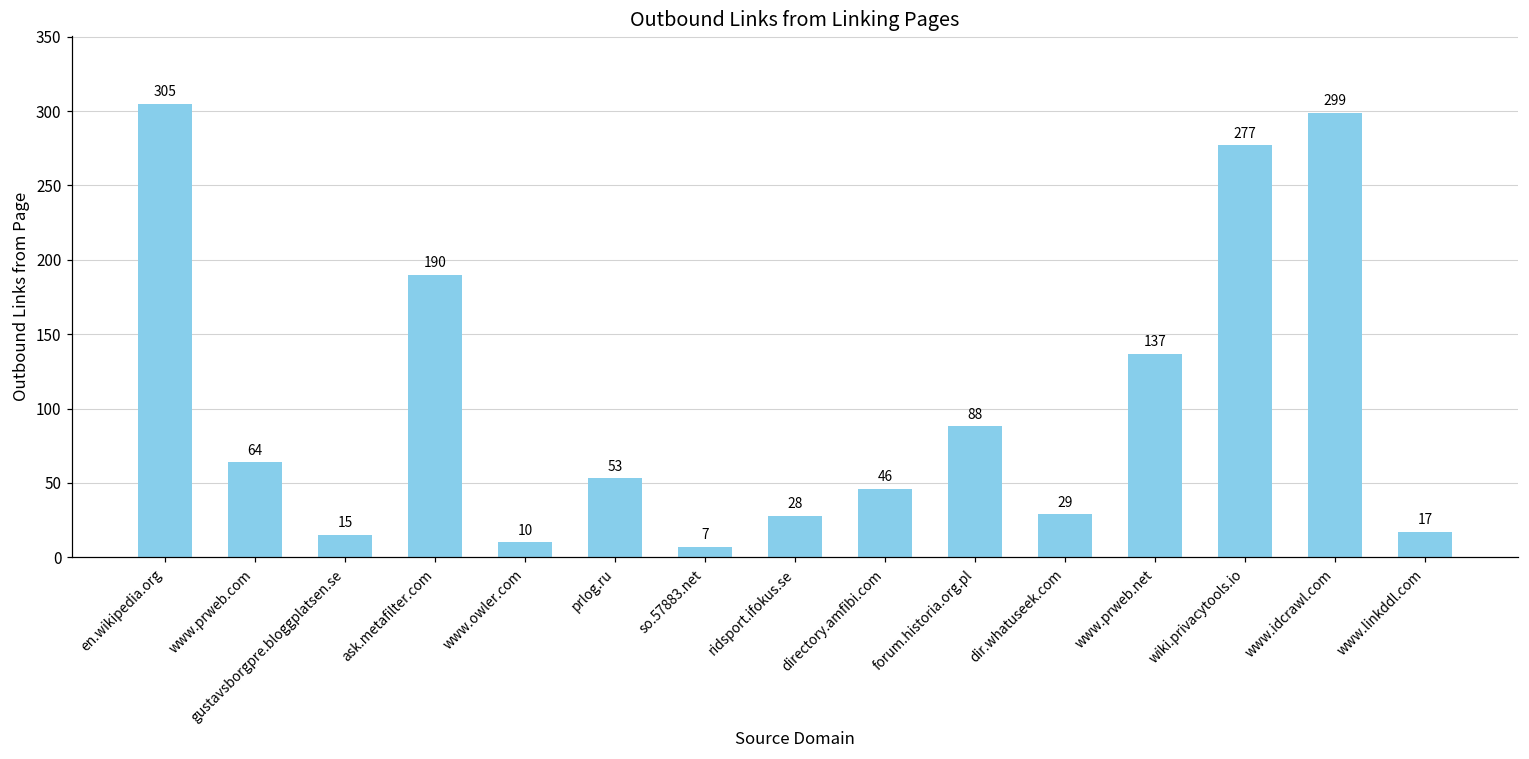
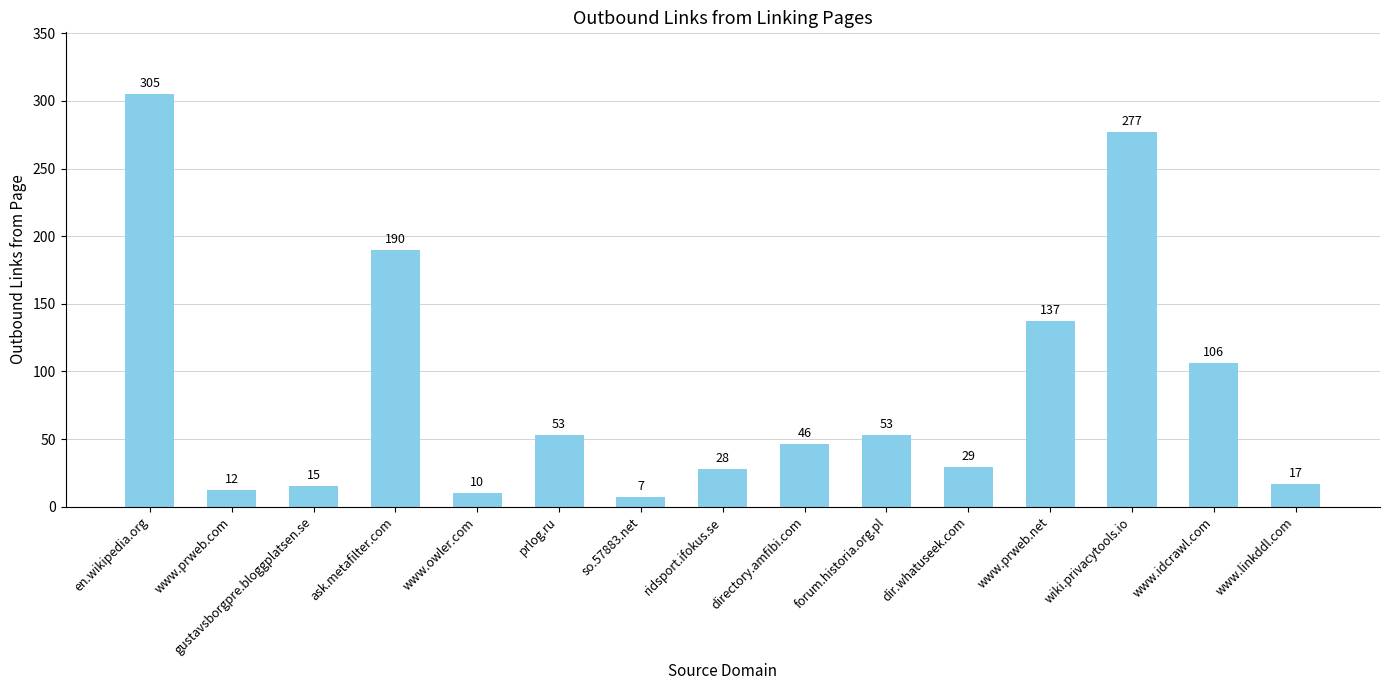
www.prweb.com: 64 -> 12
forum.historia.org.pl: 88 -> 53
www.idcrawl.com: 299 -> 106
